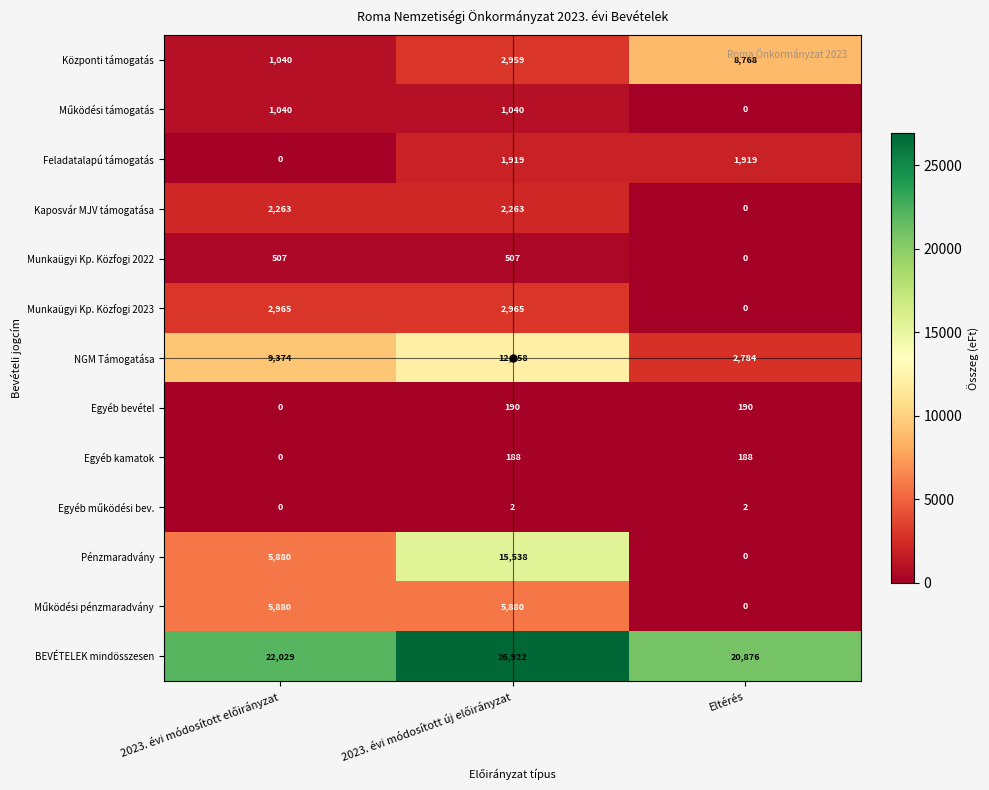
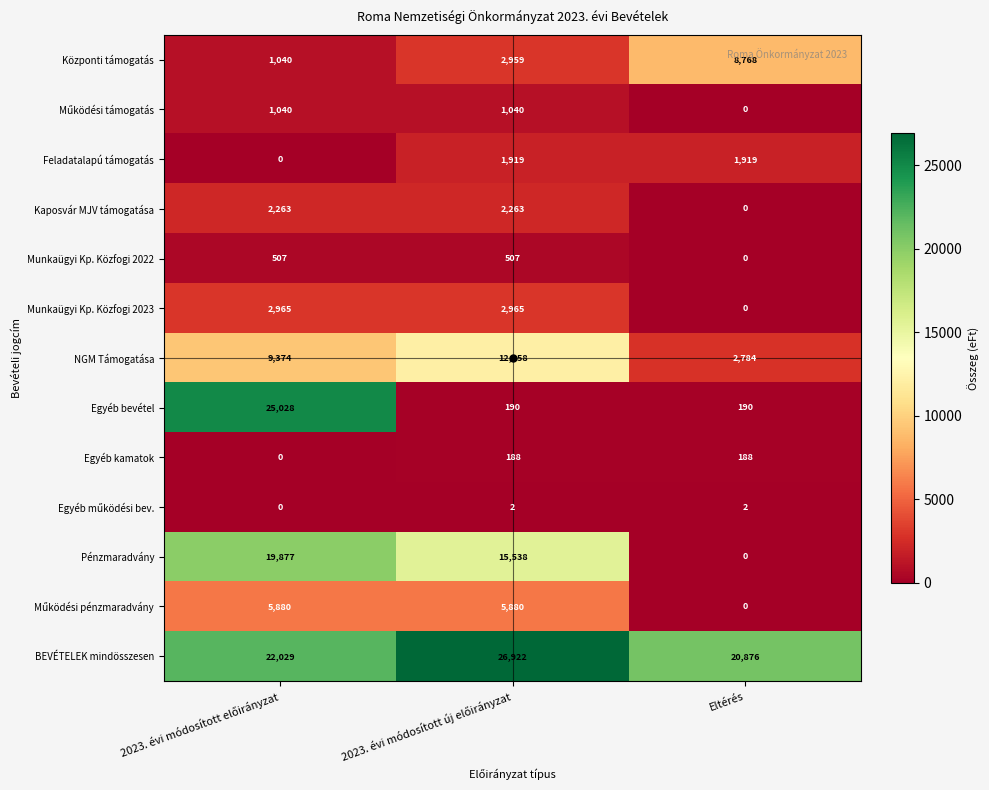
Egyéb bevétel, 2023. évi módosított előirányzat: 0 -> 25,028
Pénzmaradvány, 2023. évi módosított előirányzat: 5,880 -> 19,877
